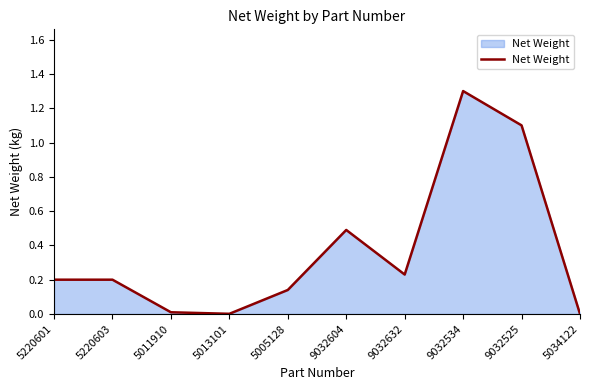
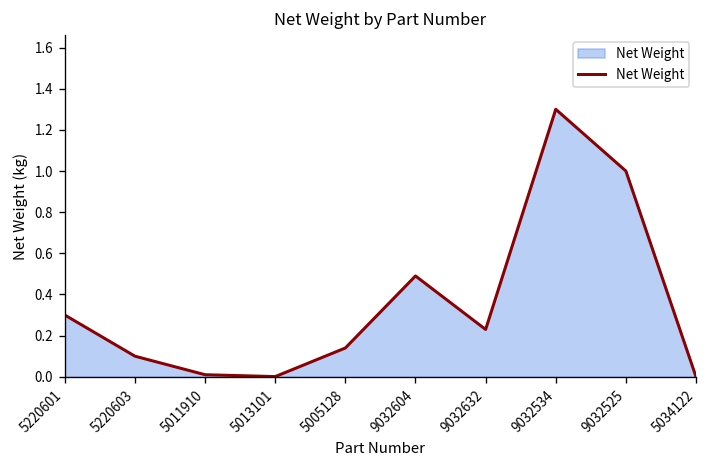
5220601: 0.2 -> 0.3
5220603: 0.2 -> 0.1
9032525: 1.1 -> 1.0
